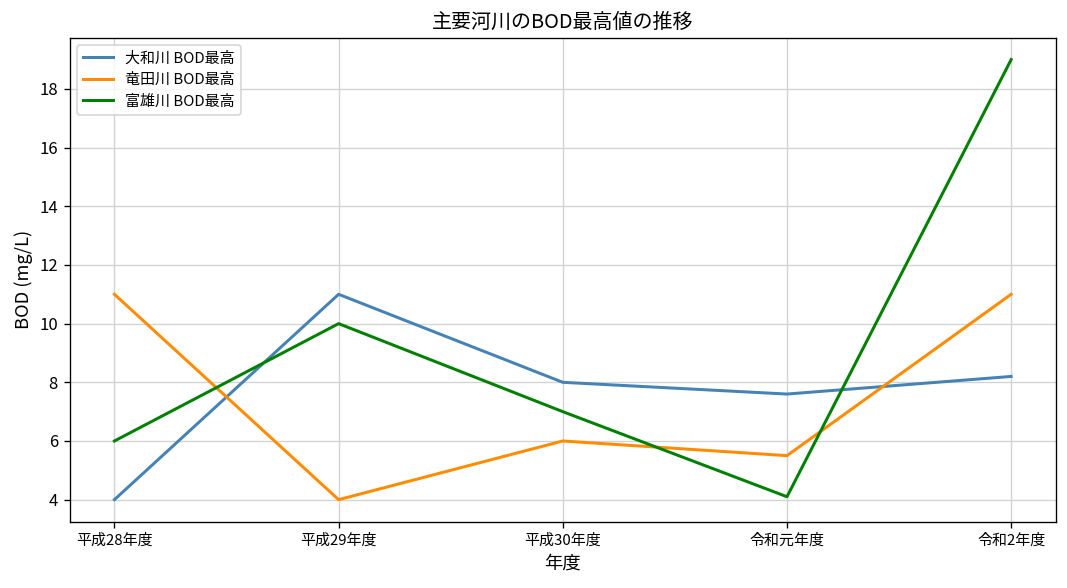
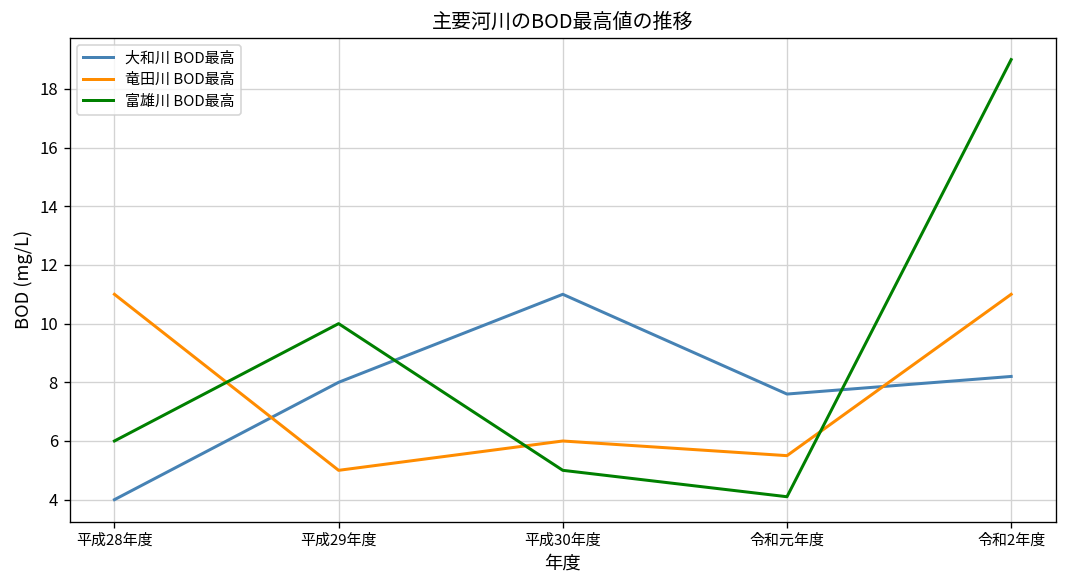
大和川 BOD最高, 平成29年度: 11 -> 8
竜田川 BOD最高, 平成29年度: 4 -> 5
大和川 BOD最高, 平成30年度: 8 -> 11
富雄川 BOD最高, 平成30年度: 7 -> 5
